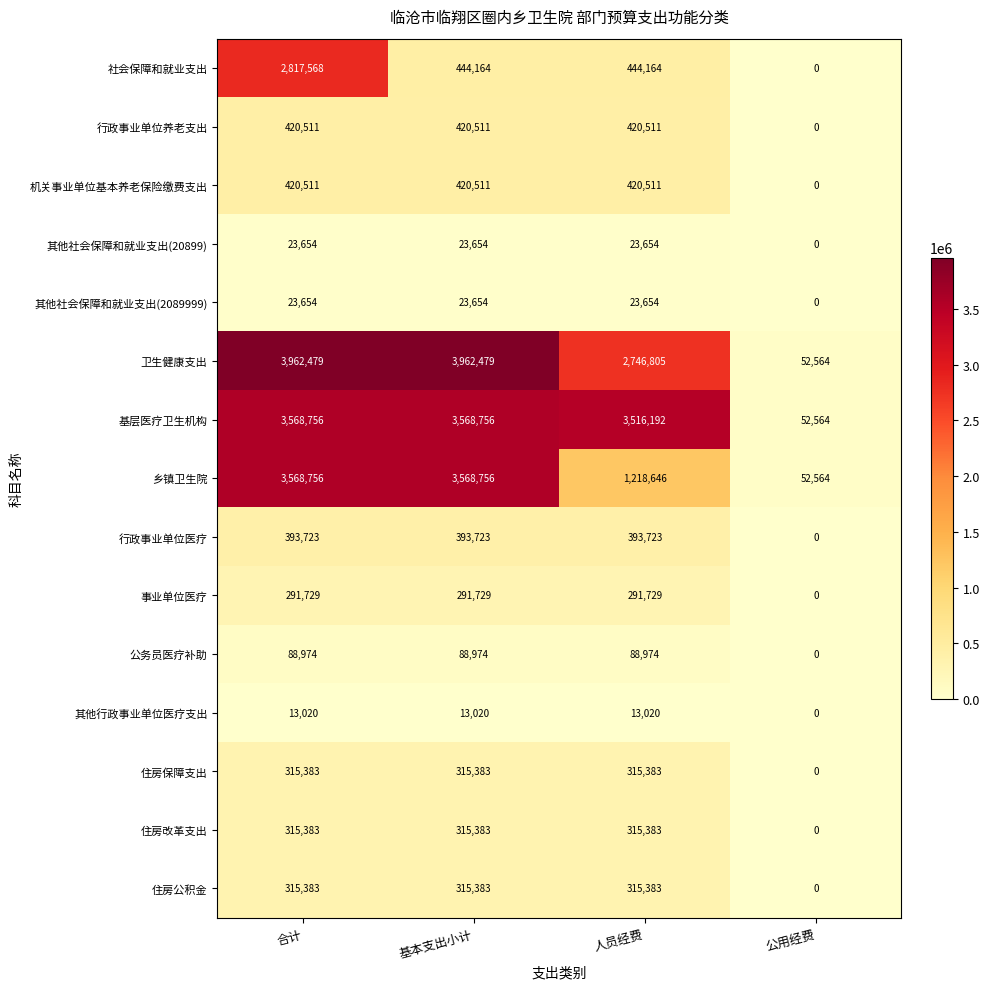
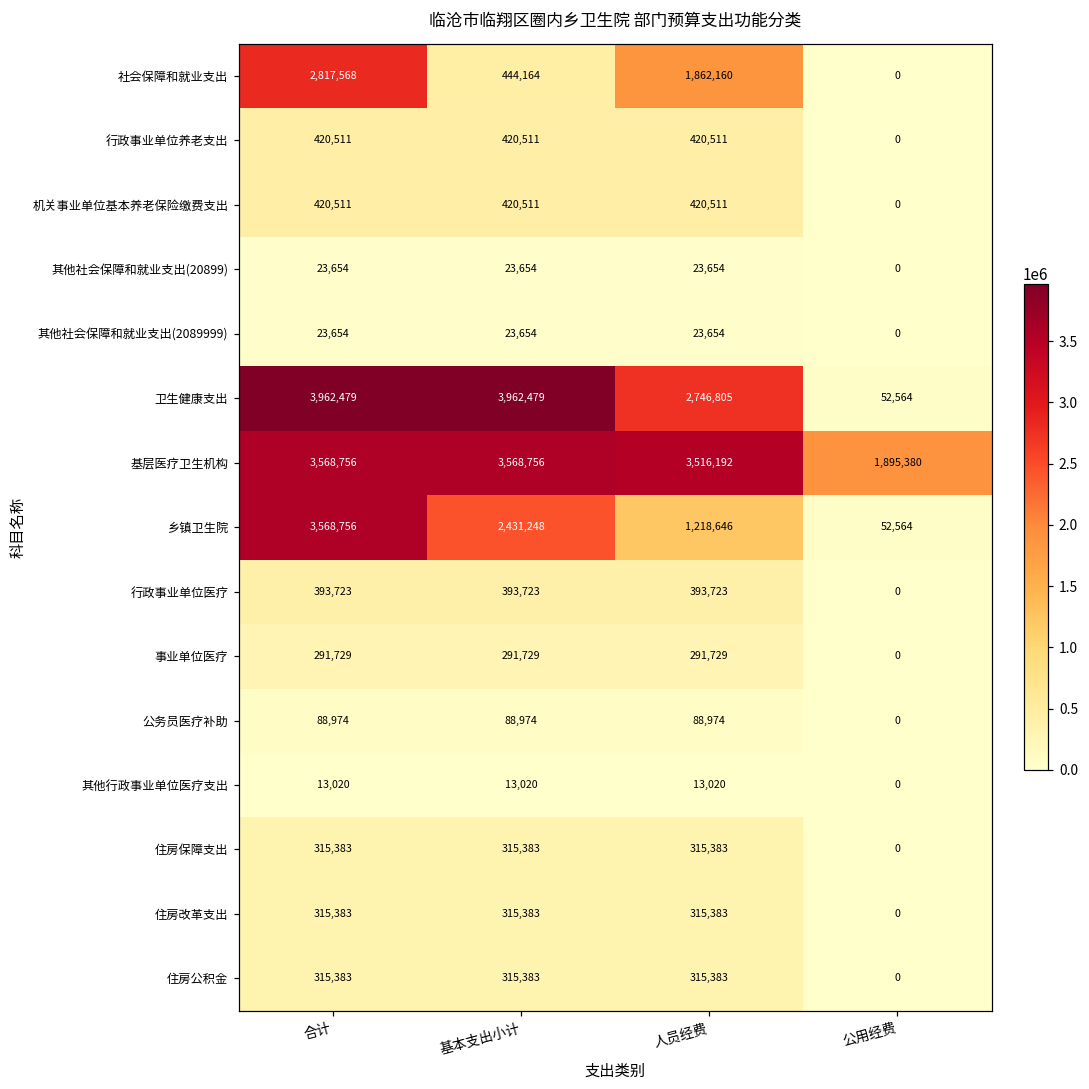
社会保障和就业支出, 人员经费: 444,164 -> 1,862,160
基层医疗卫生机构, 公用经费: 52,564 -> 1,895,380
乡镇卫生院, 基本支出小计: 3,568,756 -> 2,431,248
